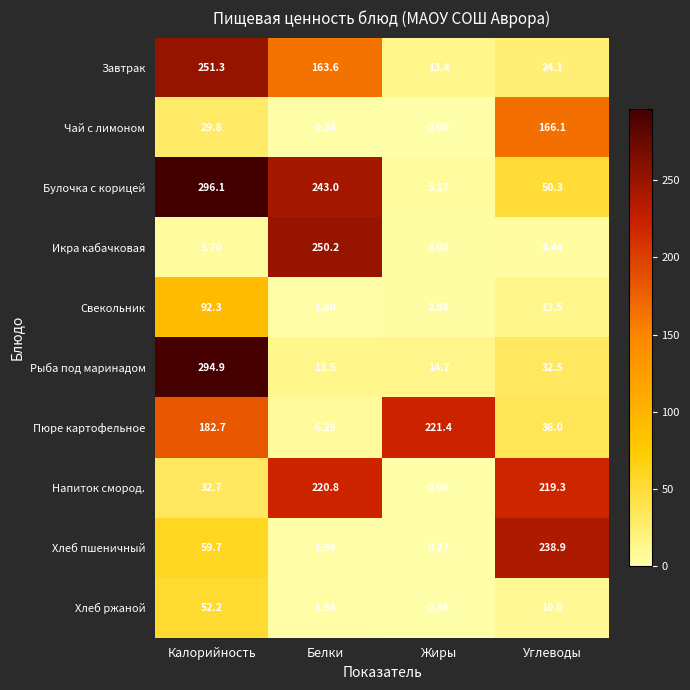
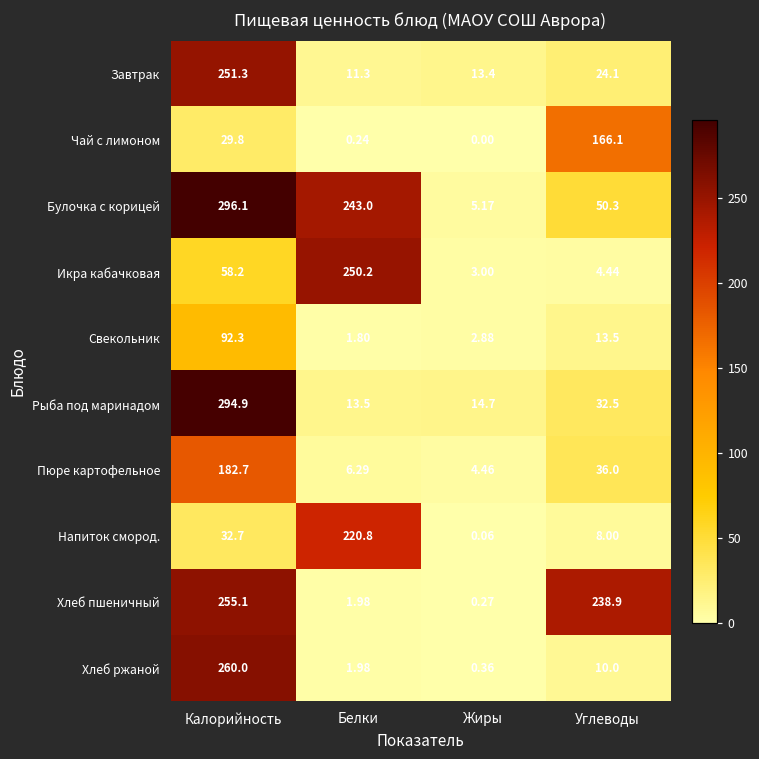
Завтрак, Белки: 163.6 -> 11.3
Икра кабачковая, Калорийность: 5.70 -> 58.2
Пюре картофельное, Жиры: 221.4 -> 4.46
Напиток смород., Углеводы: 219.3 -> 8.00
Хлеб пшеничный, Калорийность: 59.7 -> 255.1
Хлеб ржаной, Калорийность: 52.2 -> 260.0
